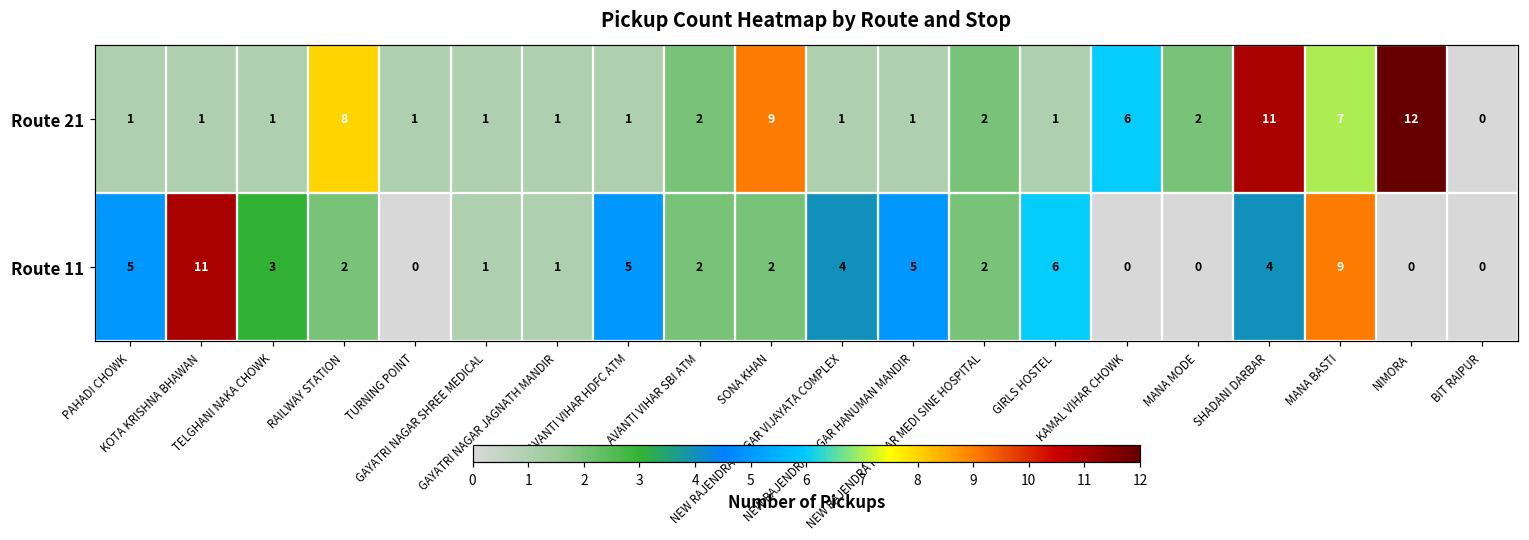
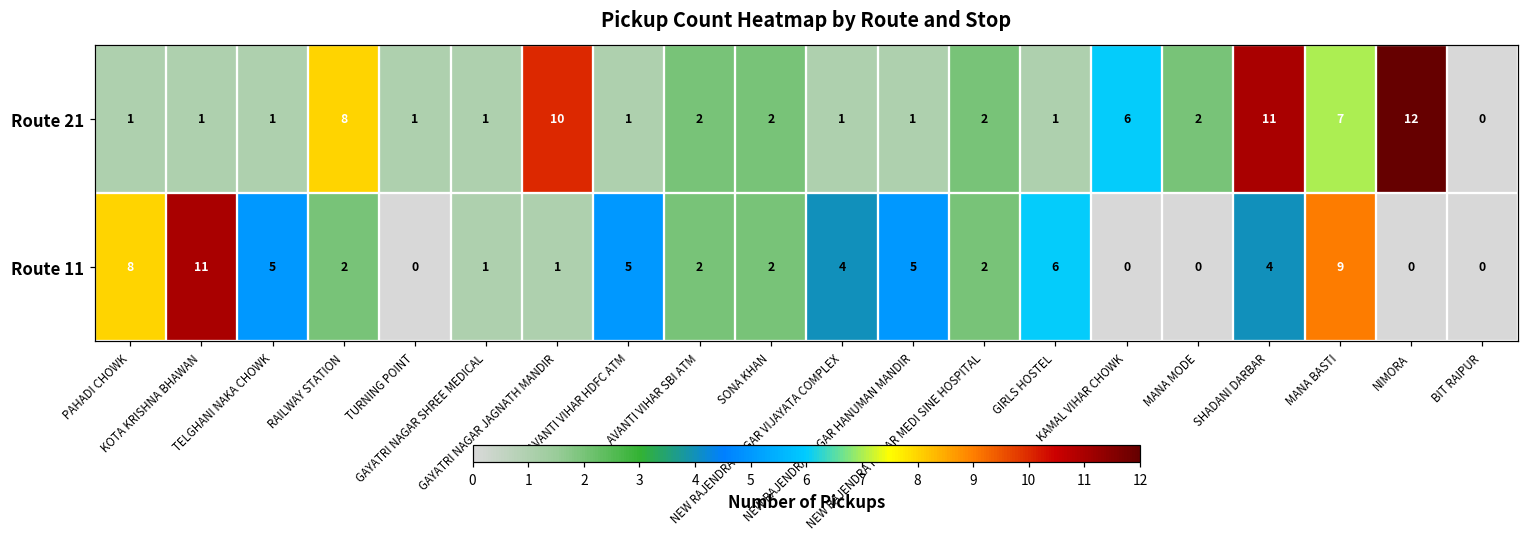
Route 21, GAYATRI NAGAR JAGNATH MANDIR: 1 -> 10
Route 21, SONA KHAN: 9 -> 2
Route 11, PAHADI CHOWK: 5 -> 8
Route 11, TELGHANI NAKA CHOWK: 3 -> 5
